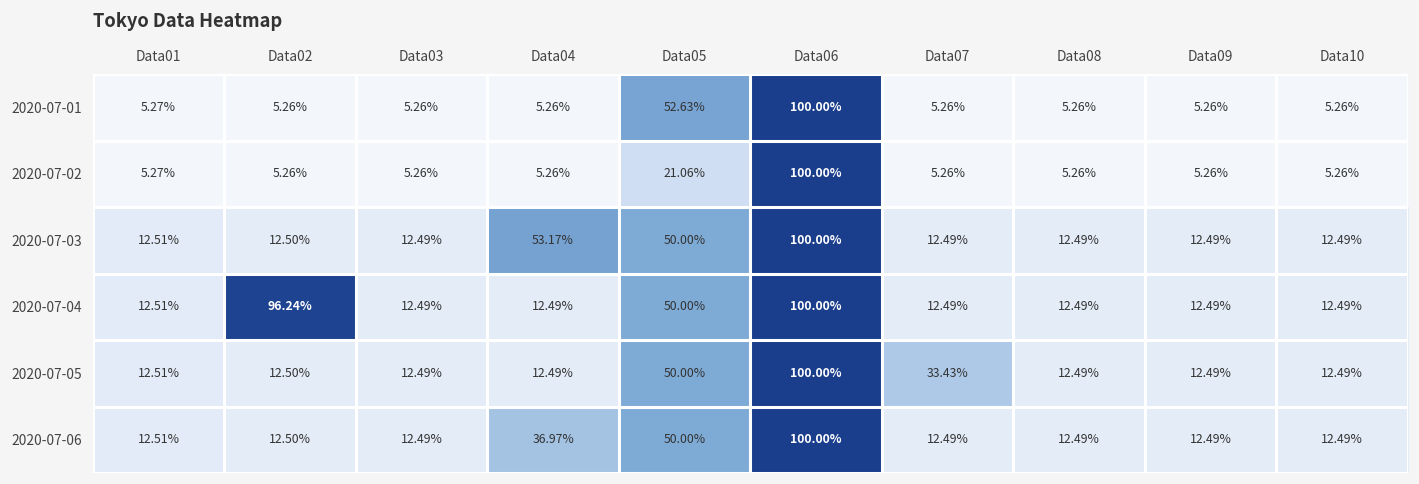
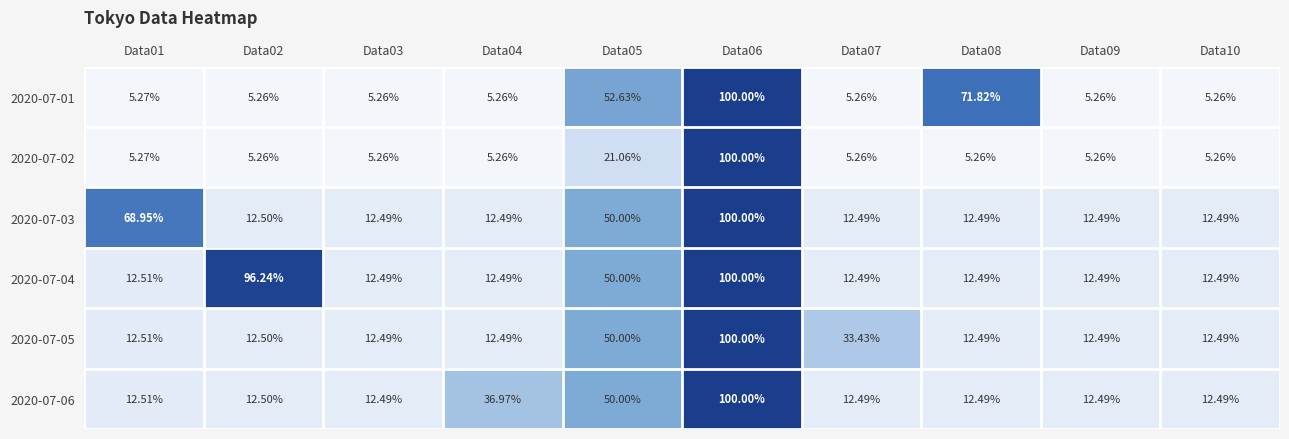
2020-07-01, Data08: 5.26% -> 71.82%
2020-07-03, Data01: 12.51% -> 68.95%
2020-07-03, Data04: 53.17% -> 12.49%
